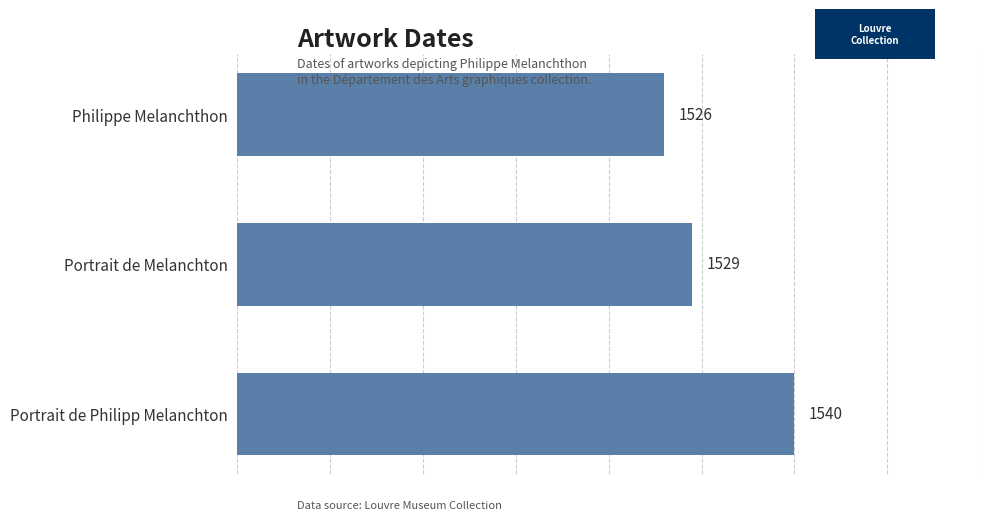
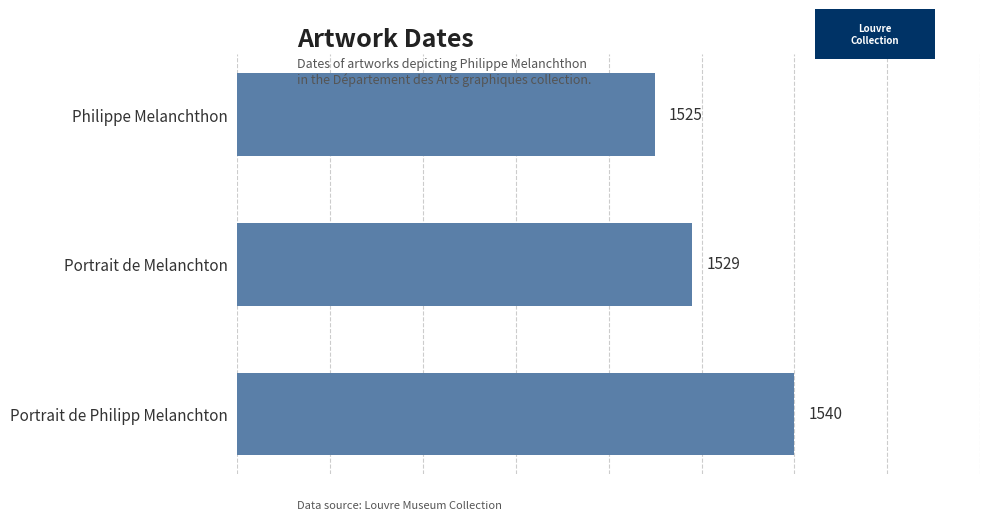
Philippe Melanchthon: 1526 -> 1525
